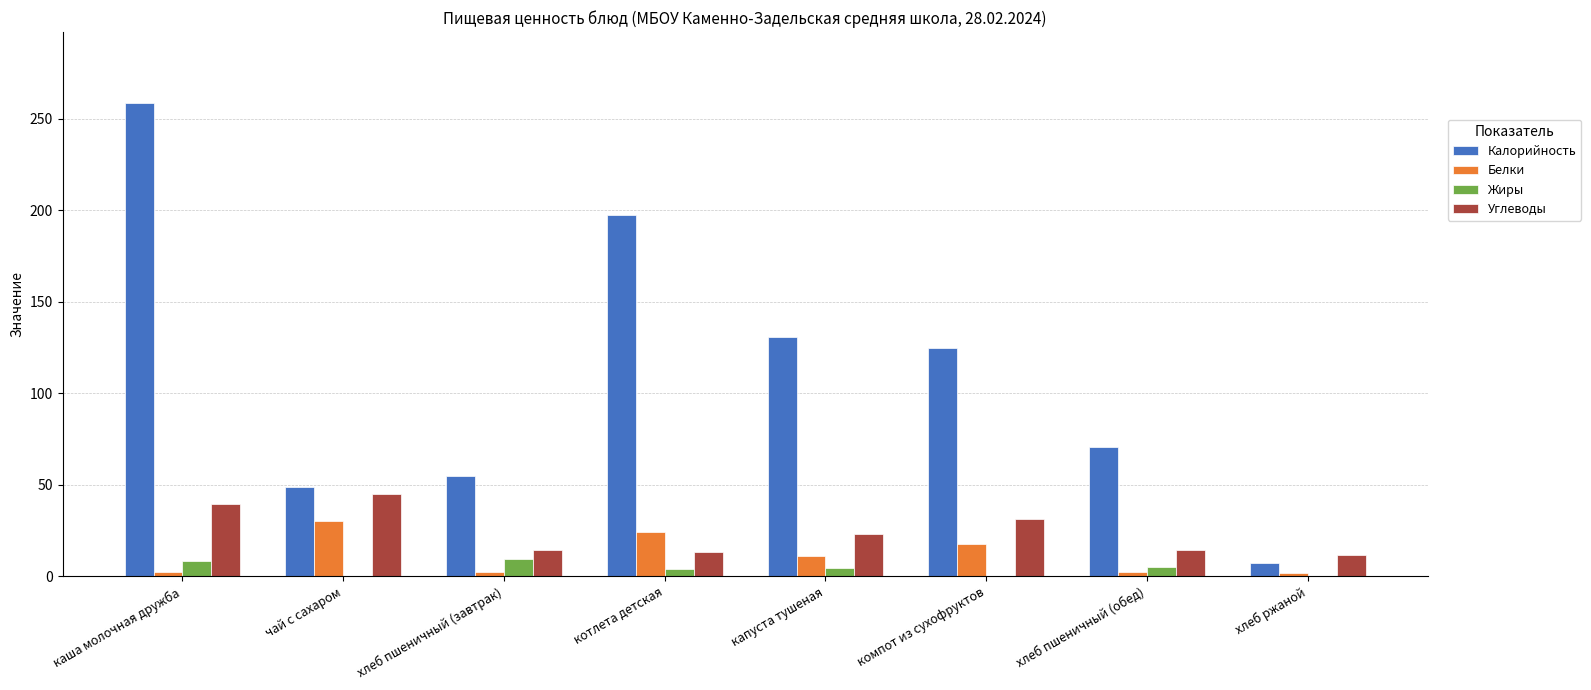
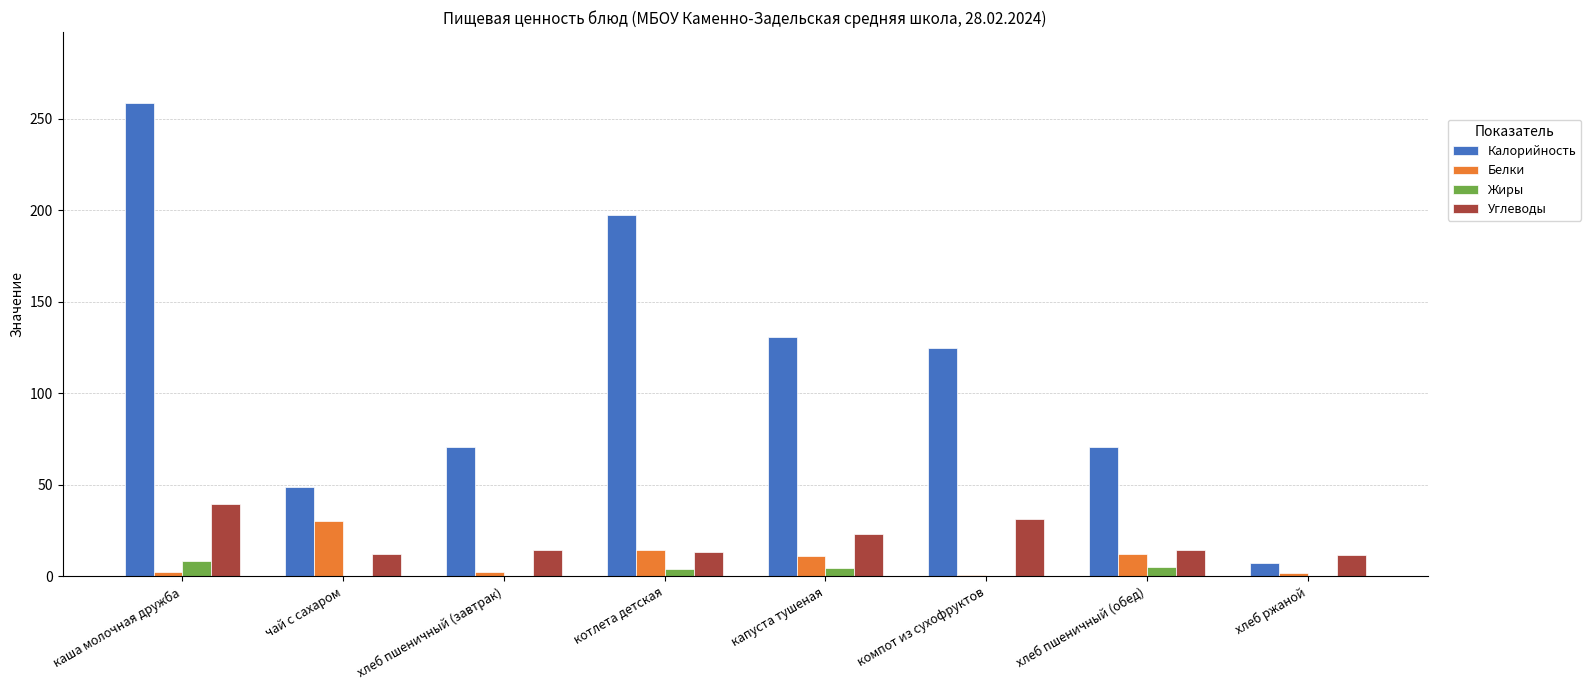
Углеводы, чай с сахаром: 45 -> 12
Калорийность, хлеб пшеничный (завтрак): 55 -> 71
Жиры, хлеб пшеничный (завтрак): 10 -> 0
Белки, котлета детская: 24 -> 14
Белки, компот из сухофруктов: 18 -> 1
Белки, хлеб пшеничный (обед): 2 -> 12
